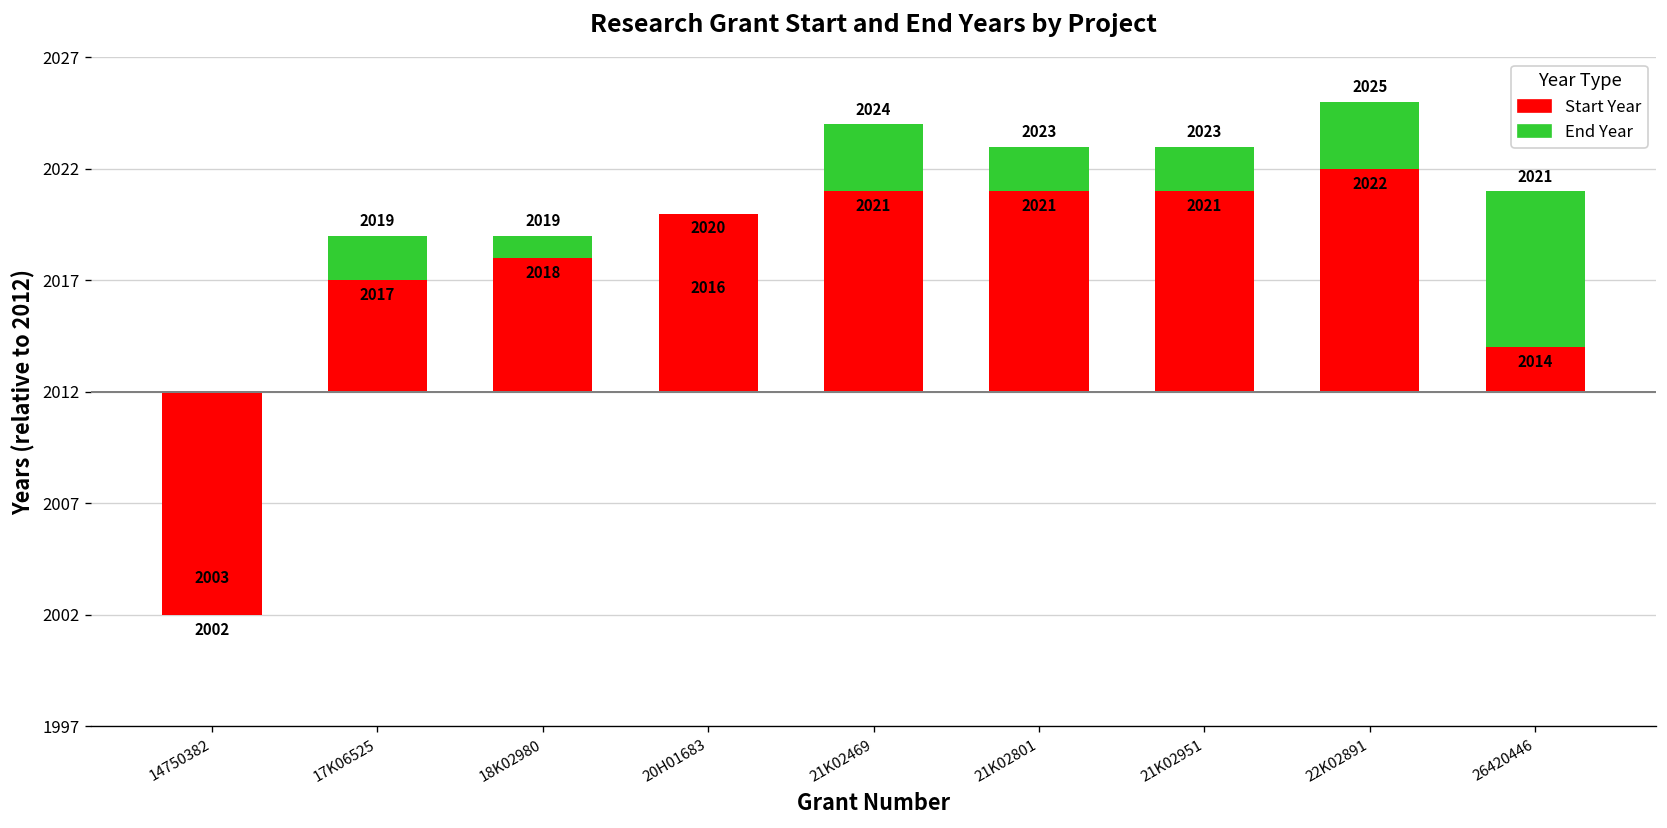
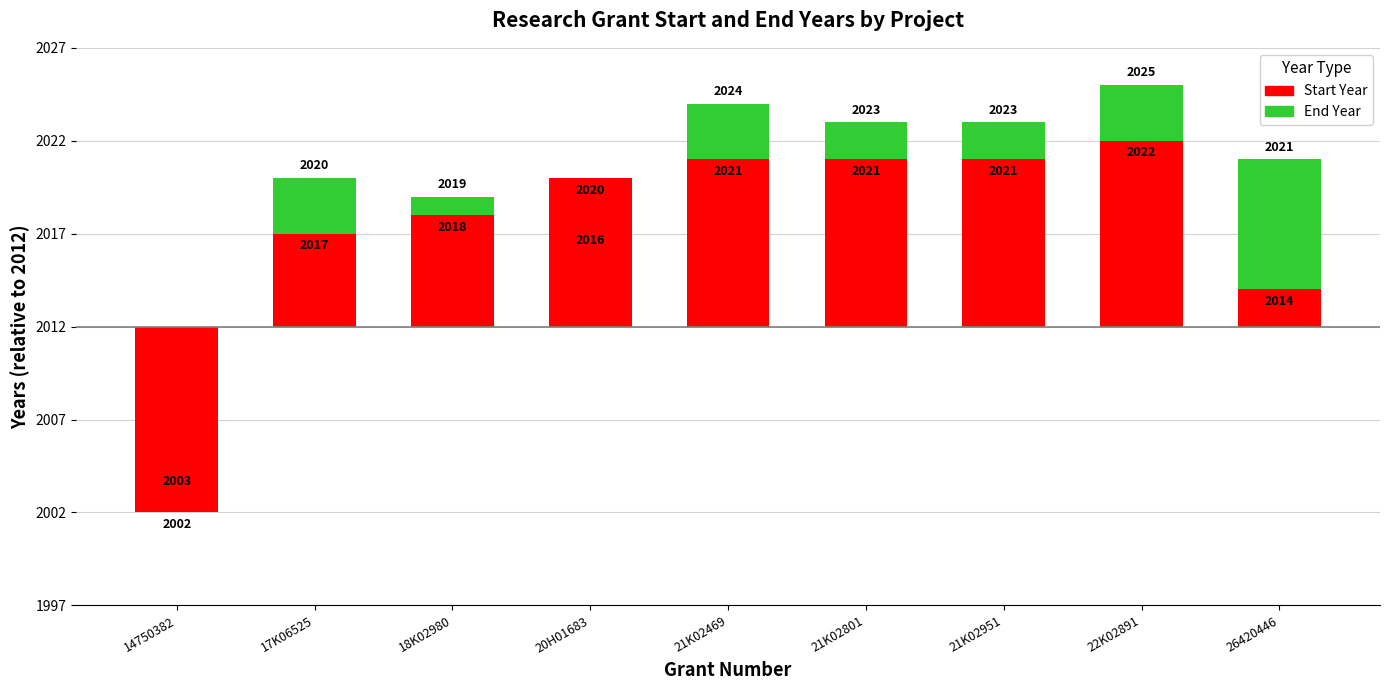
End Year, 17K06525: 2019 -> 2020
